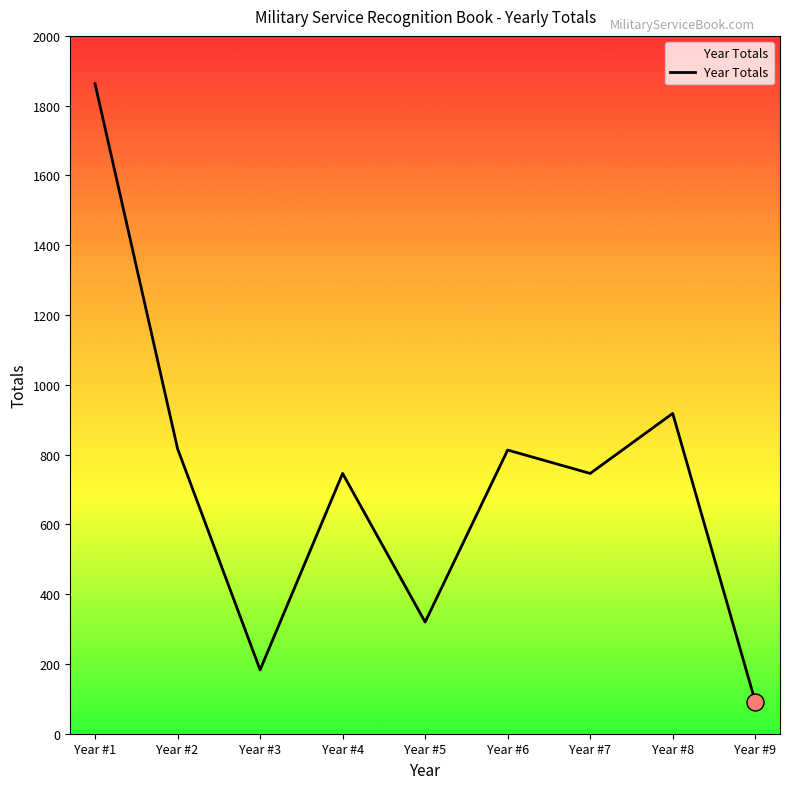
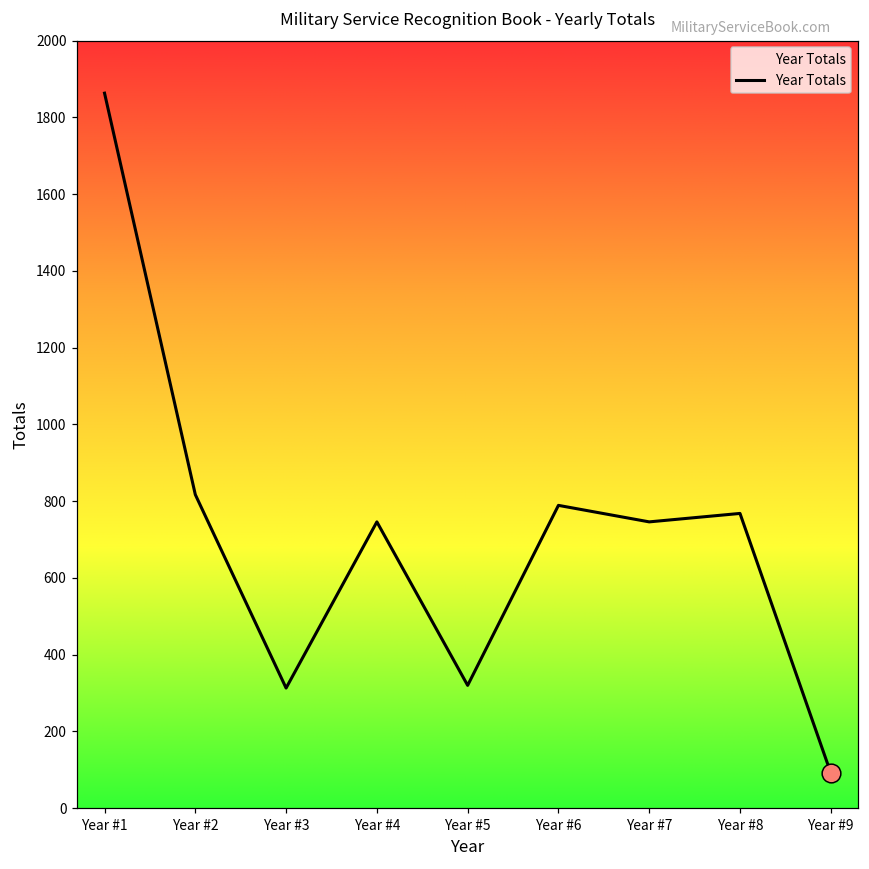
Year Totals, Year #3: 180 -> 310
Year Totals, Year #6: 810 -> 790
Year Totals, Year #8: 920 -> 770
